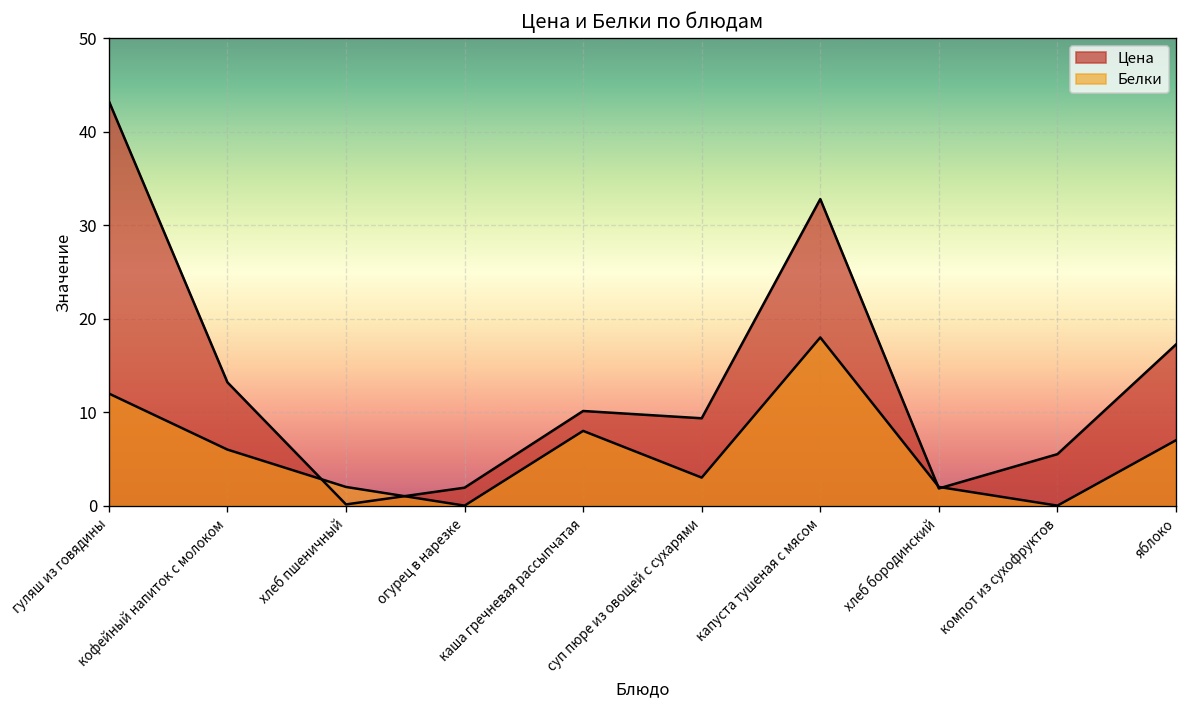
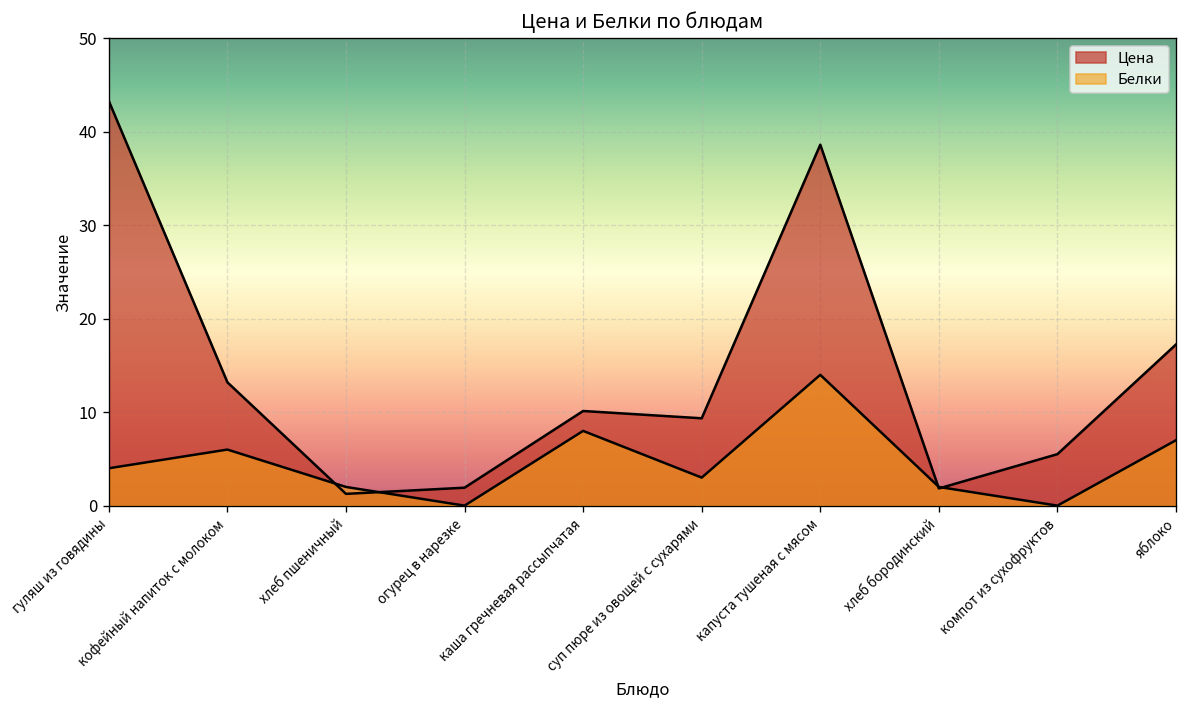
Белки, гуляш из говядины: 12 -> 4
Цена, хлеб пшеничный: 0 -> 1
Цена, капуста тушеная с мясом: 33 -> 39
Белки, капуста тушеная с мясом: 18 -> 14
